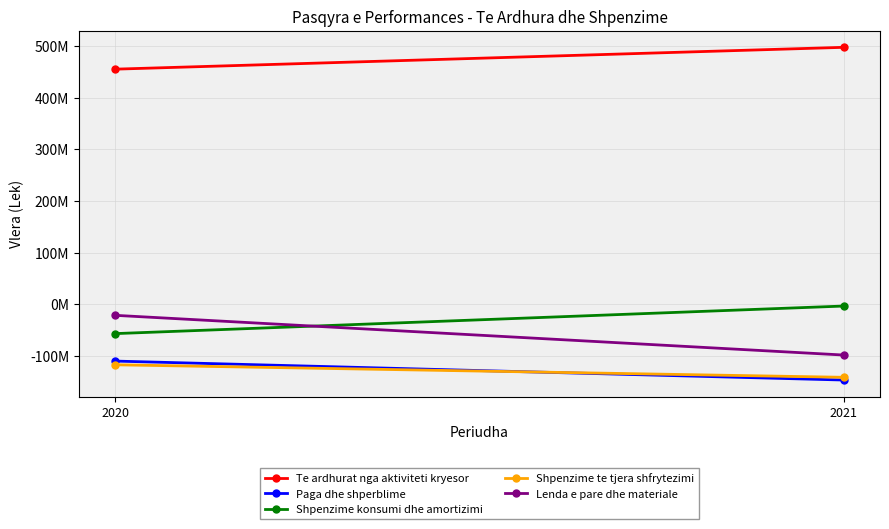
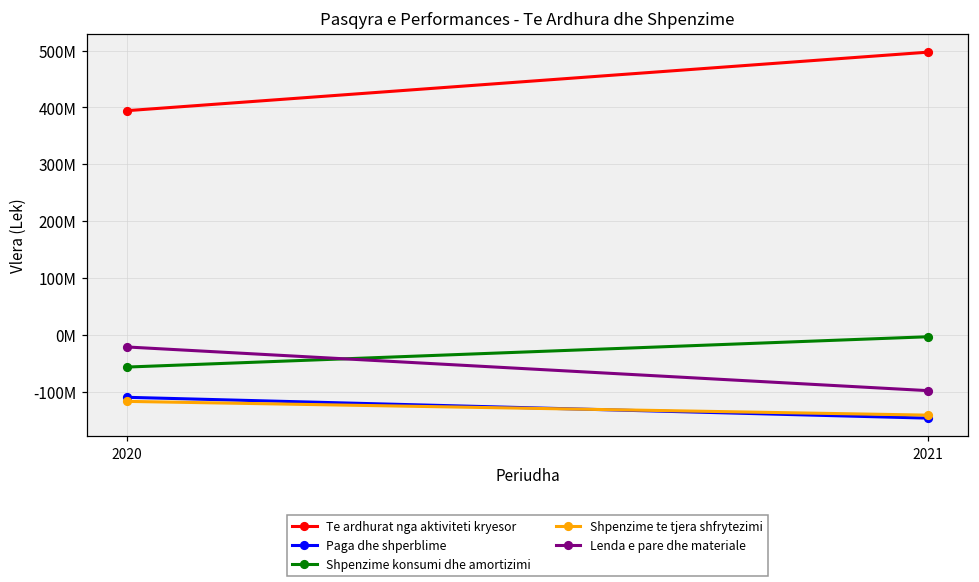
Te ardhurat nga aktiviteti kryesor, 2020: 450000000 -> 390000000
